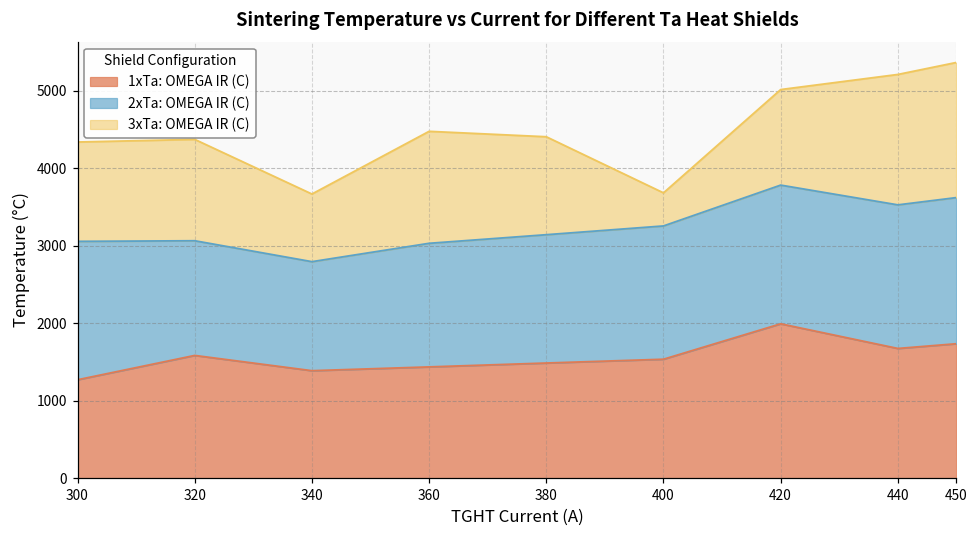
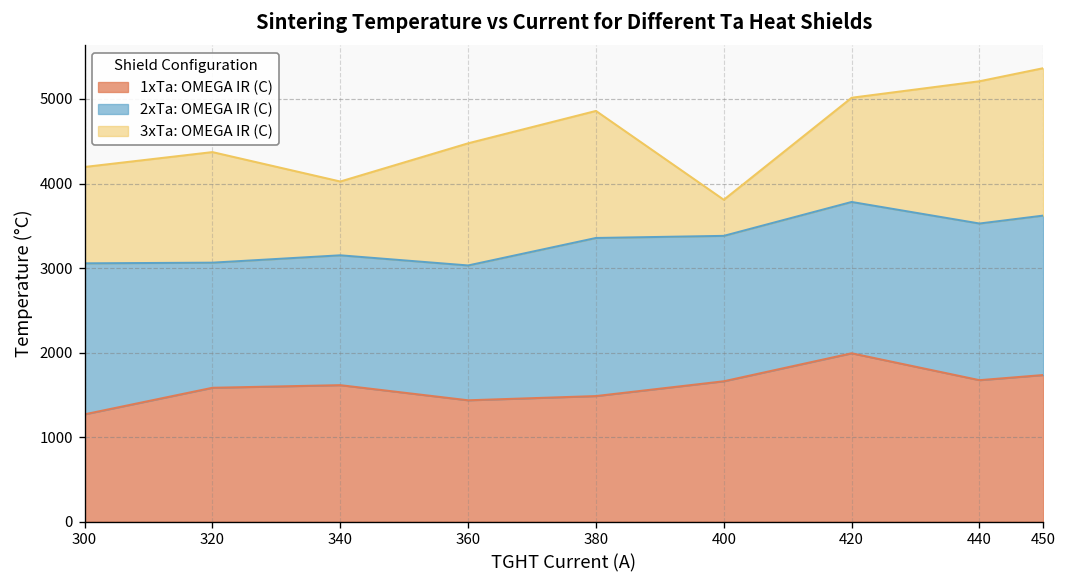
3xTa: OMEGA IR (C), 300: 1300 -> 1100
1xTa: OMEGA IR (C), 340: 1400 -> 1600
2xTa: OMEGA IR (C), 340: 1400 -> 1500
2xTa: OMEGA IR (C), 380: 1700 -> 1900
3xTa: OMEGA IR (C), 380: 1300 -> 1500
1xTa: OMEGA IR (C), 400: 1500 -> 1700
